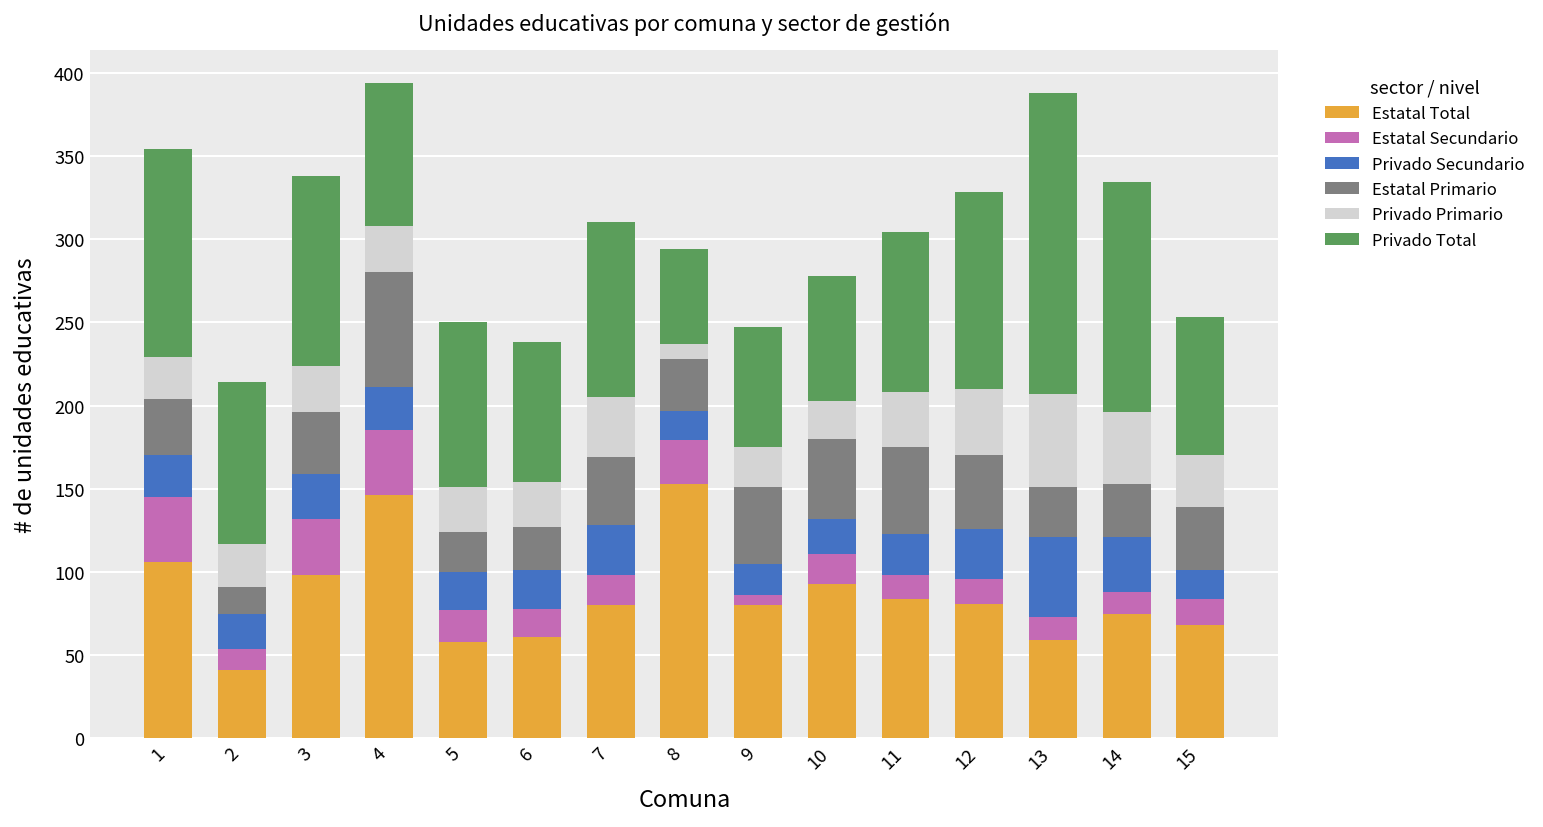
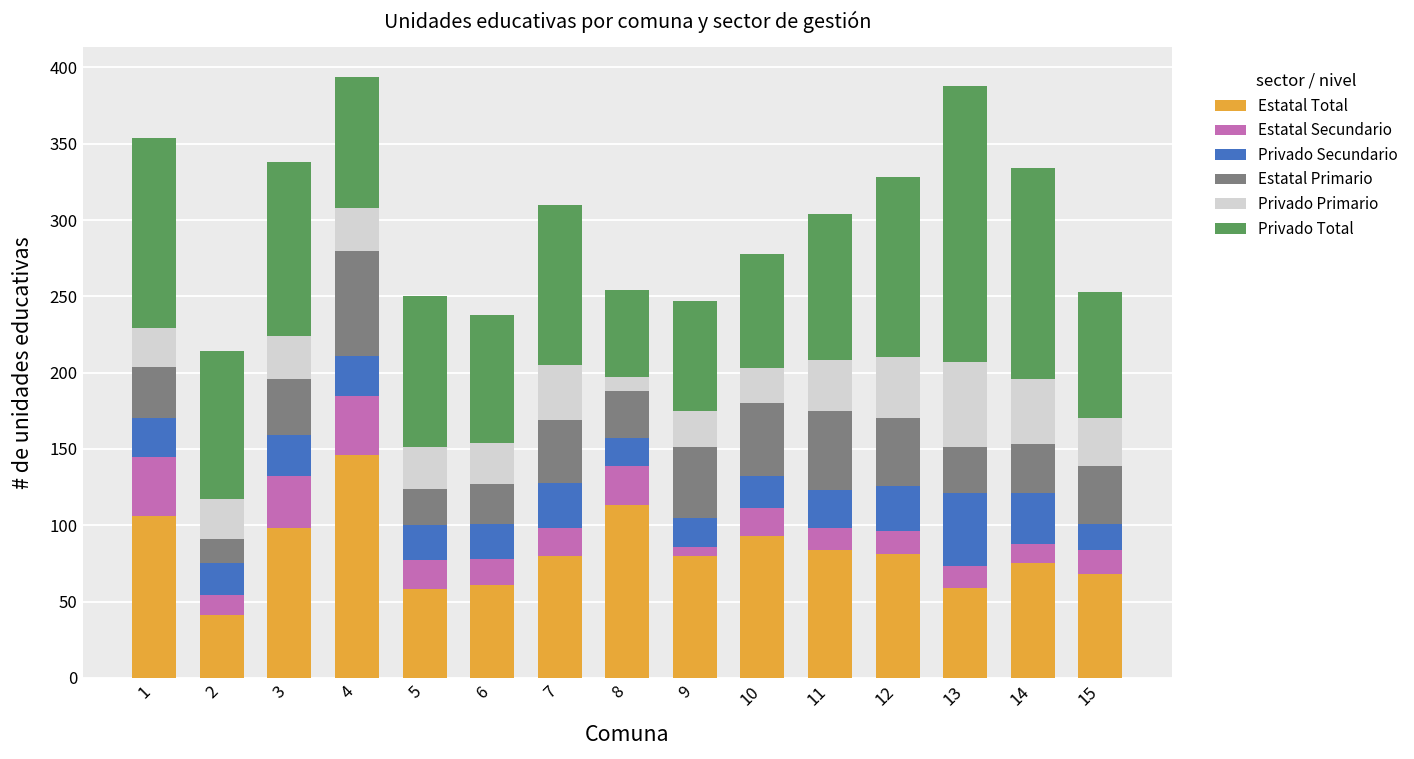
Estatal Total, 8: 153 -> 113
